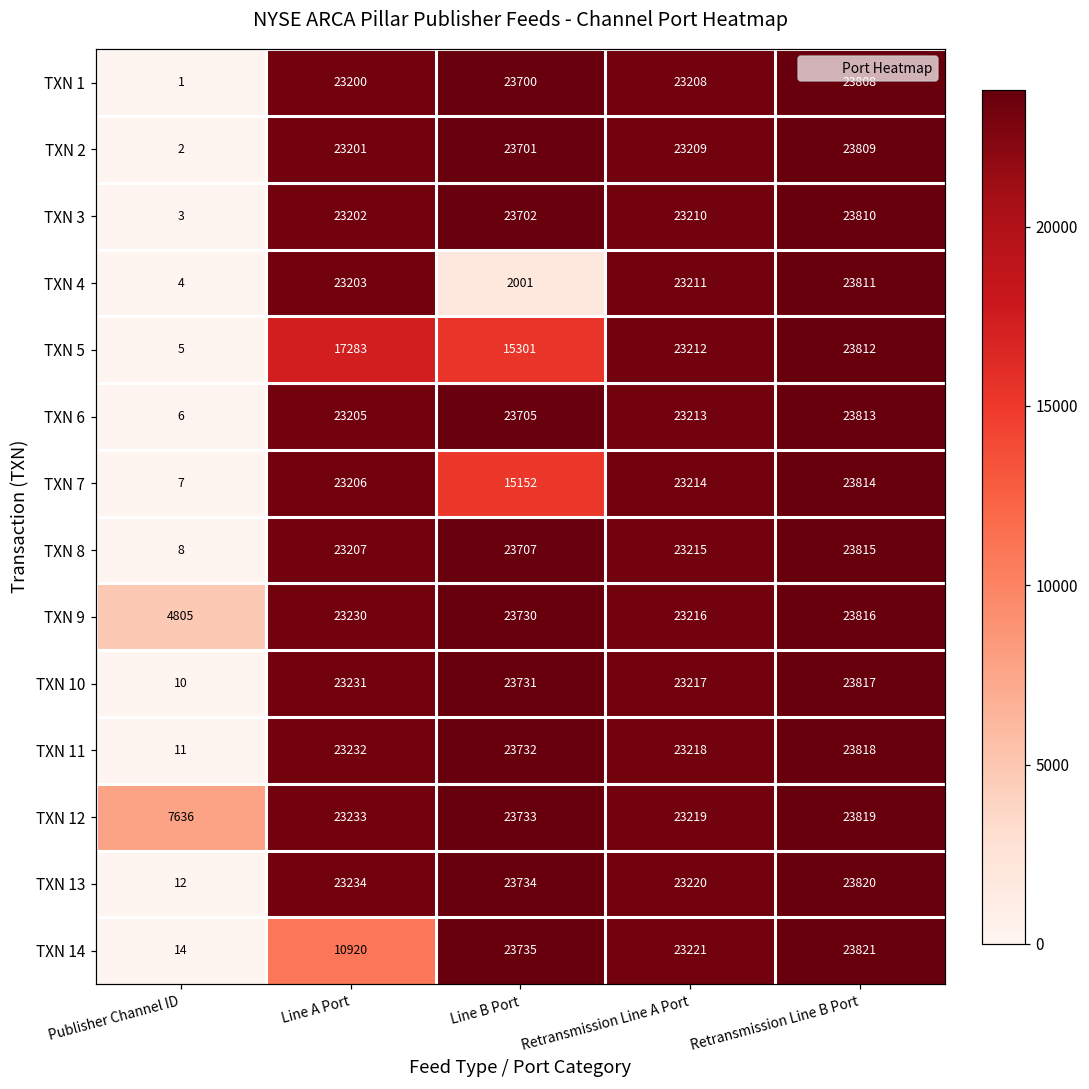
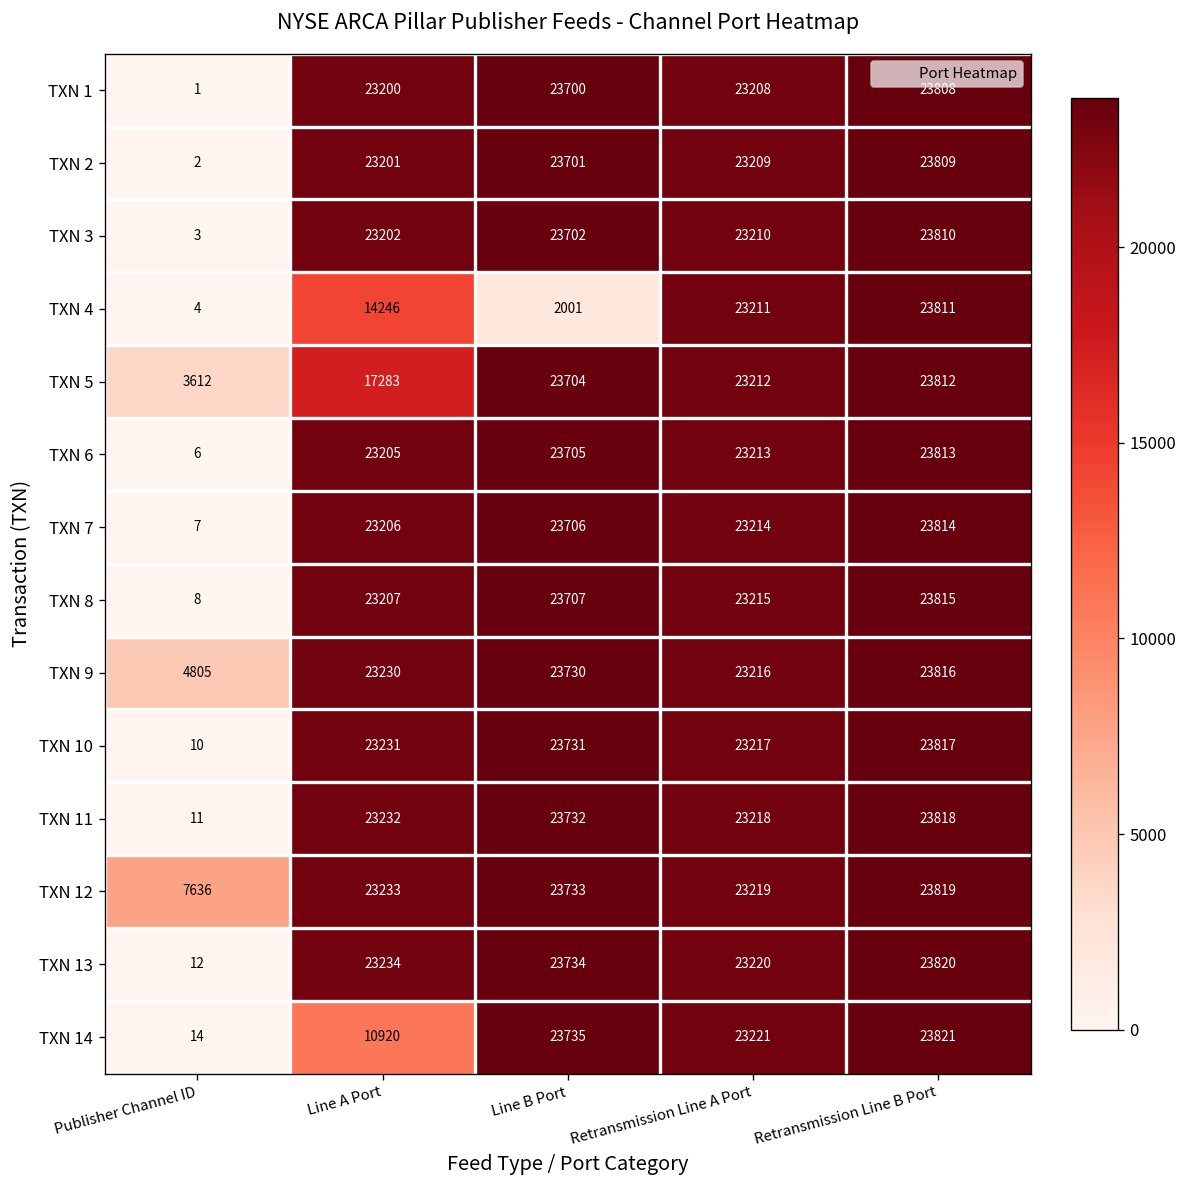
TXN 4, Line A Port: 23203 -> 14246
TXN 5, Publisher Channel ID: 5 -> 3612
TXN 5, Line B Port: 15301 -> 23704
TXN 7, Line B Port: 15152 -> 23706
